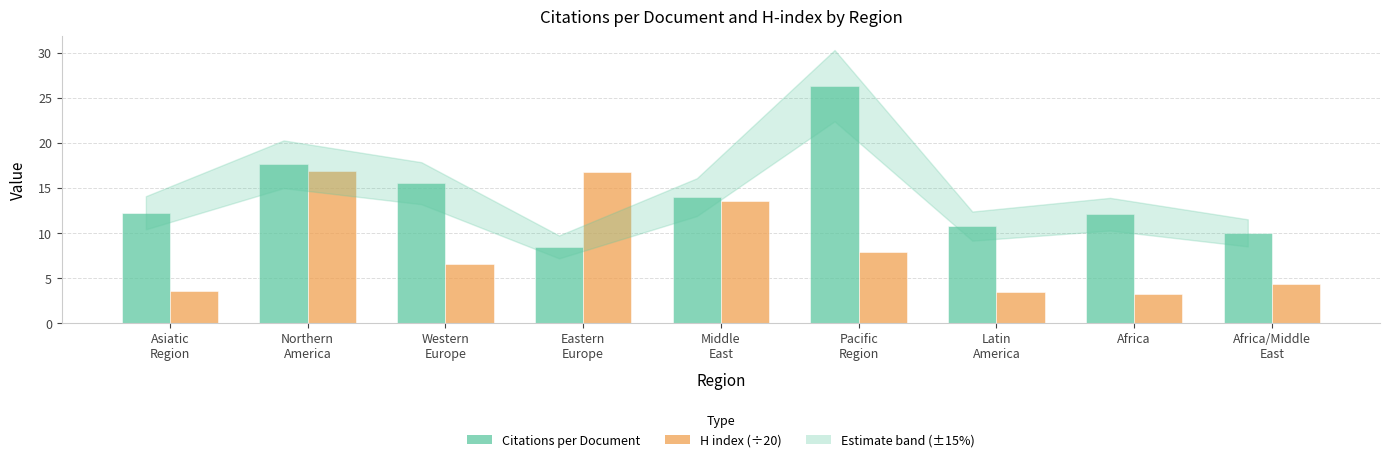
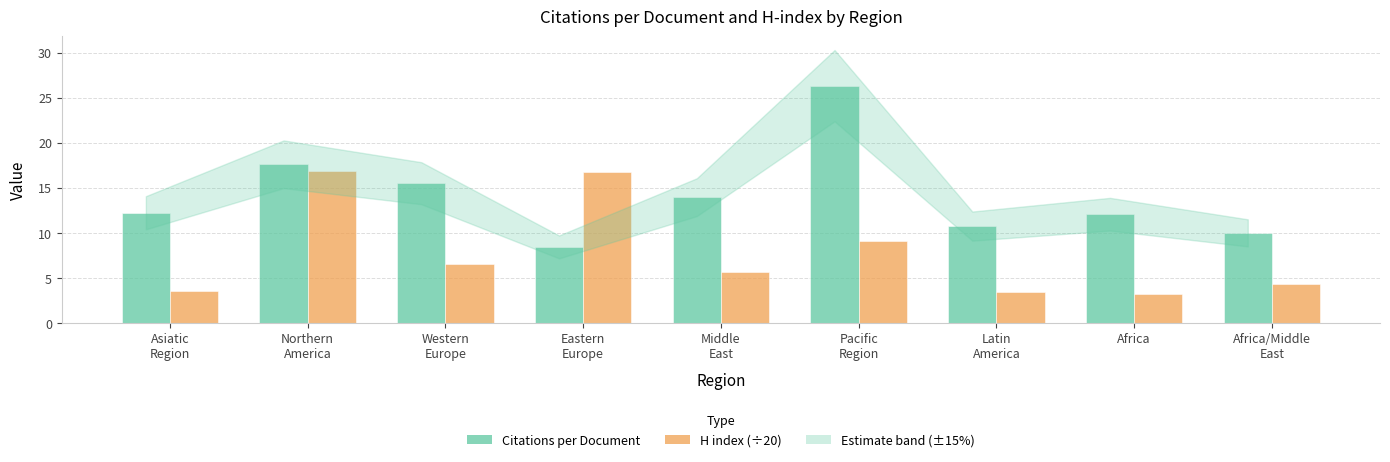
H index (÷20), Middle East: 14 -> 6
H index (÷20), Pacific Region: 8 -> 9
